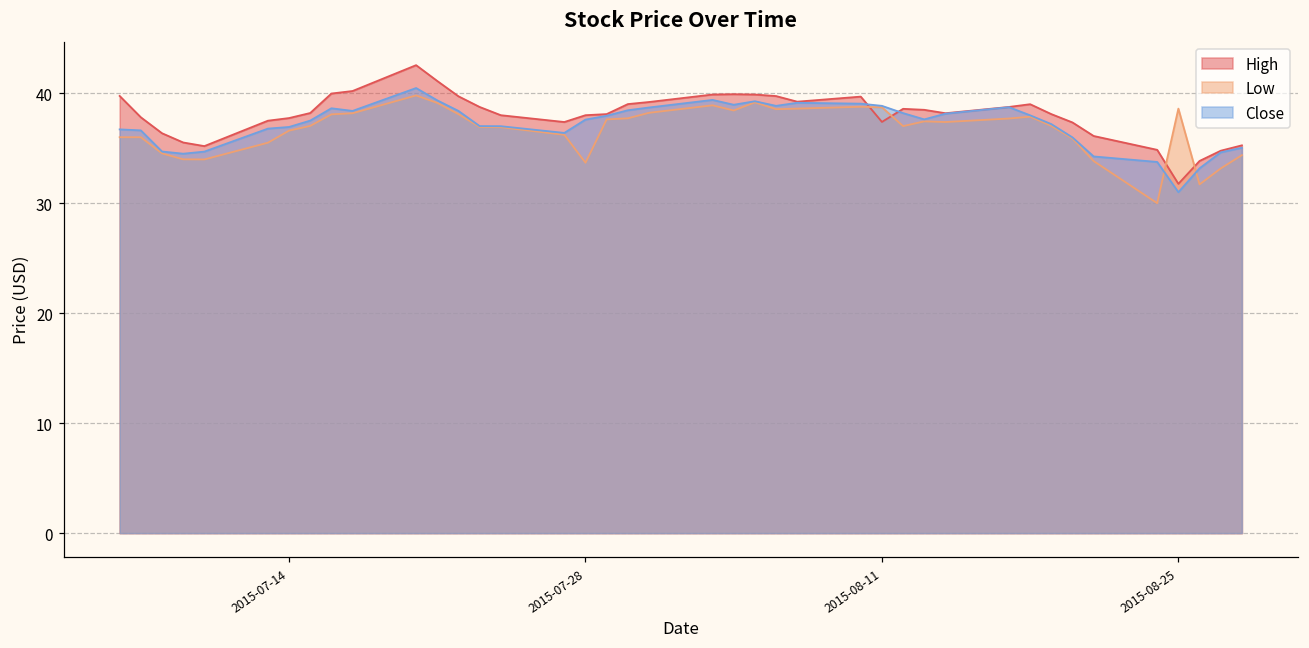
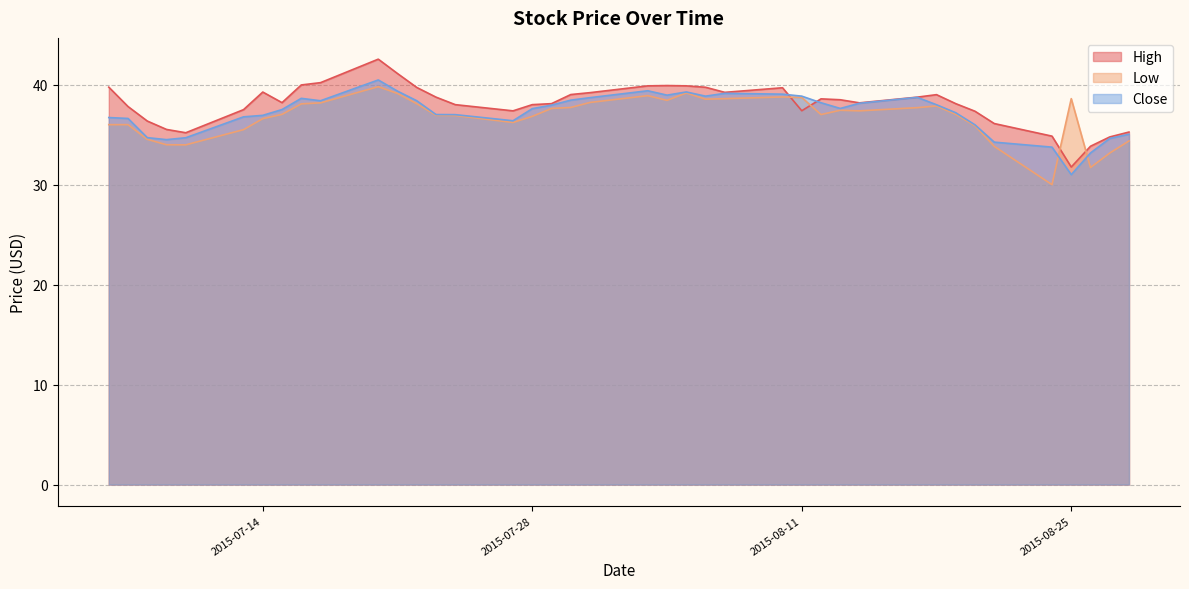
High, 2015-07-14: 38 -> 39
Low, 2015-07-28: 34 -> 37
